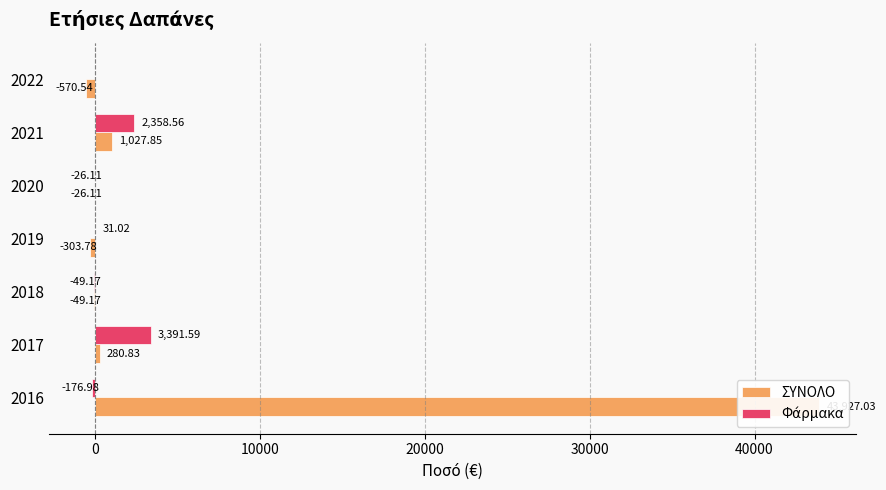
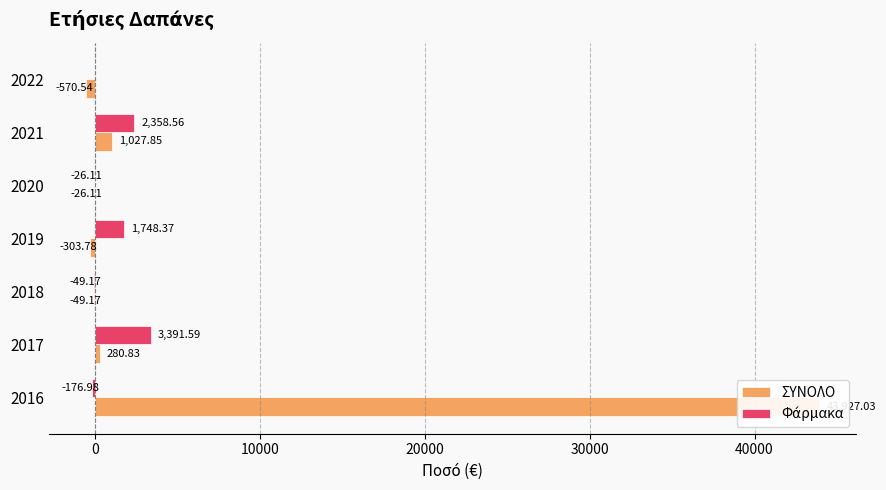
Φάρμακα, 2019: 31.02 -> 1,748.37
